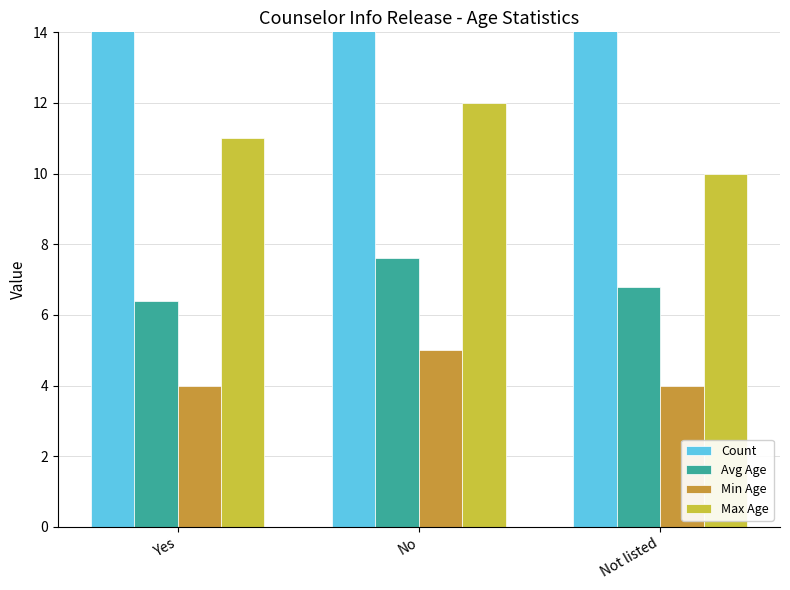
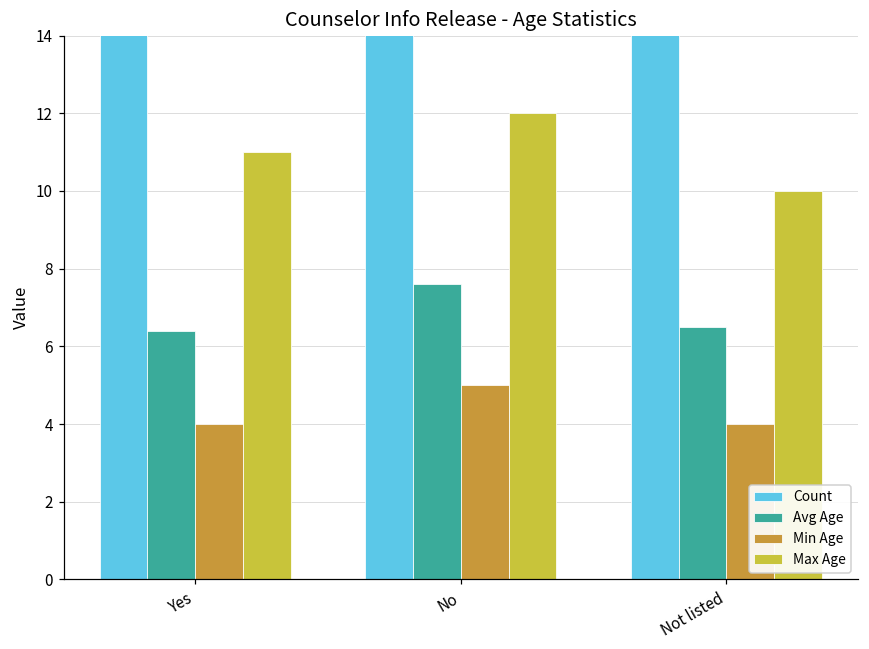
Avg Age, Not listed: 6.8 -> 6.5
